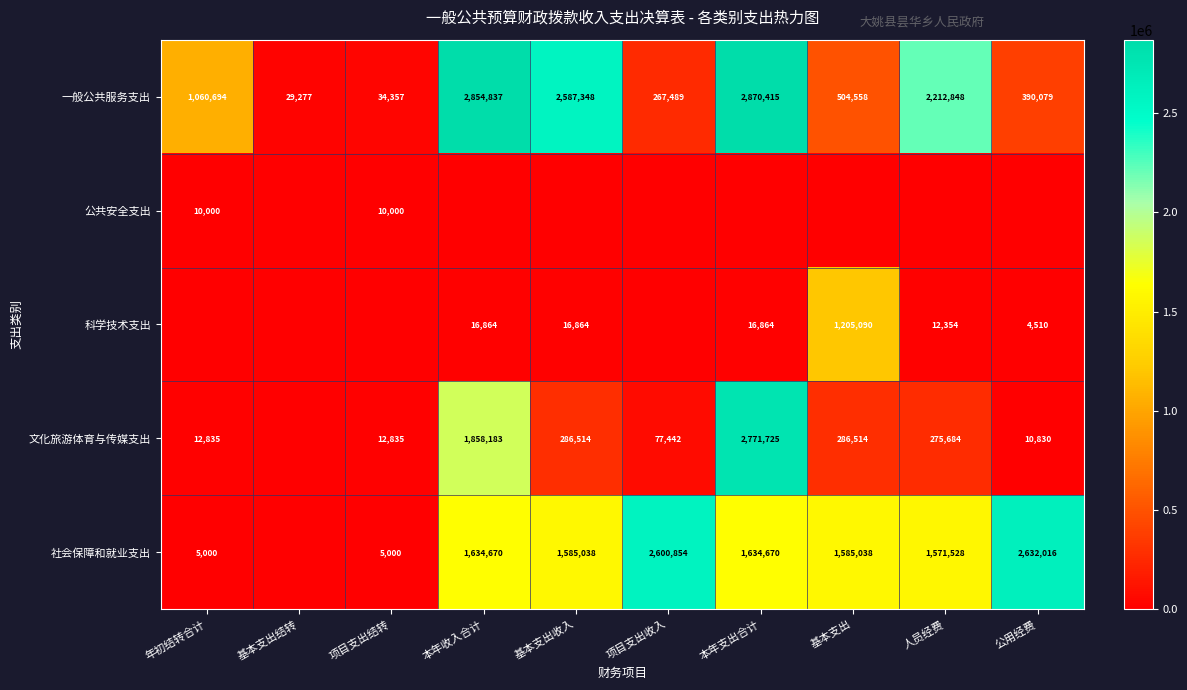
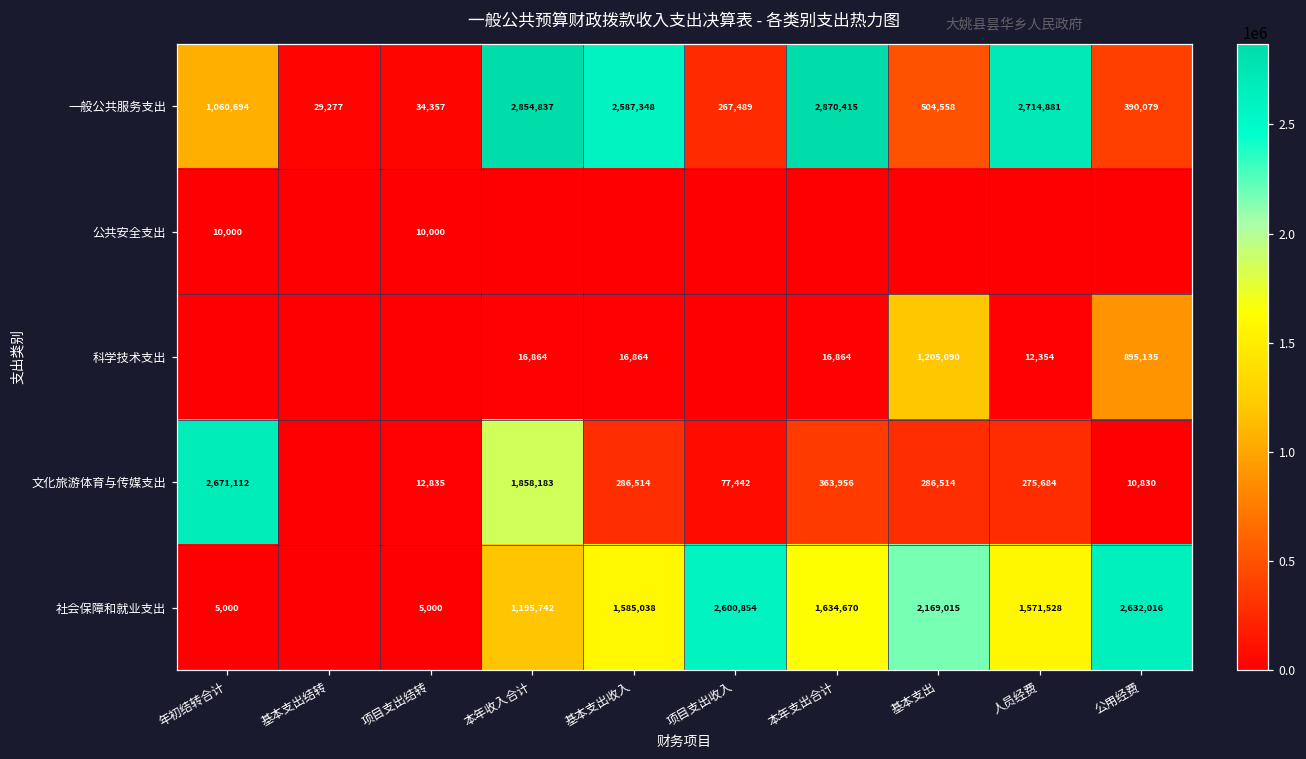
一般公共服务支出, 人员经费: 2,212,848 -> 2,714,881
科学技术支出, 公用经费: 4,510 -> 895,135
文化旅游体育与传媒支出, 年初结转合计: 12,835 -> 2,671,112
文化旅游体育与传媒支出, 本年支出合计: 2,771,725 -> 363,956
社会保障和就业支出, 本年收入合计: 1,634,670 -> 1,195,742
社会保障和就业支出, 基本支出: 1,585,038 -> 2,169,015
